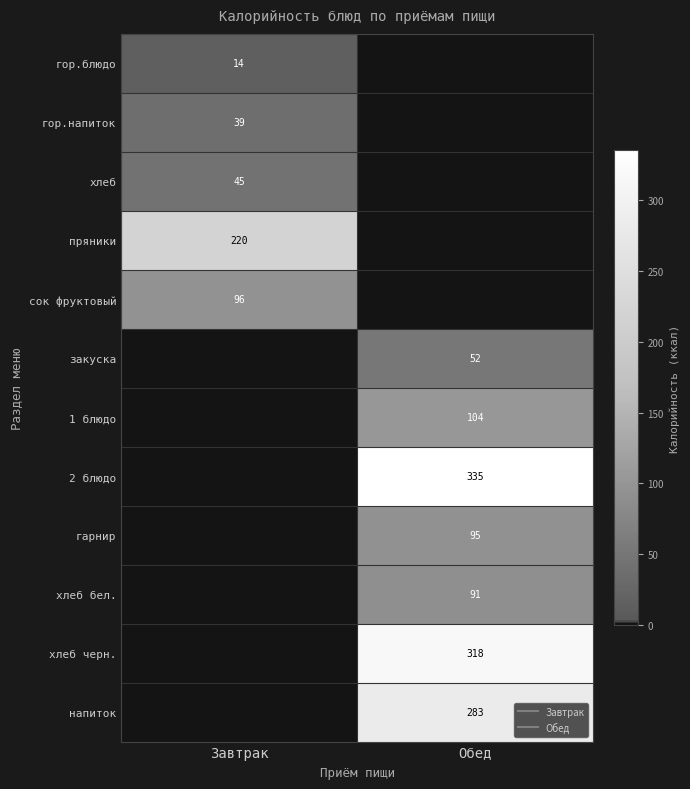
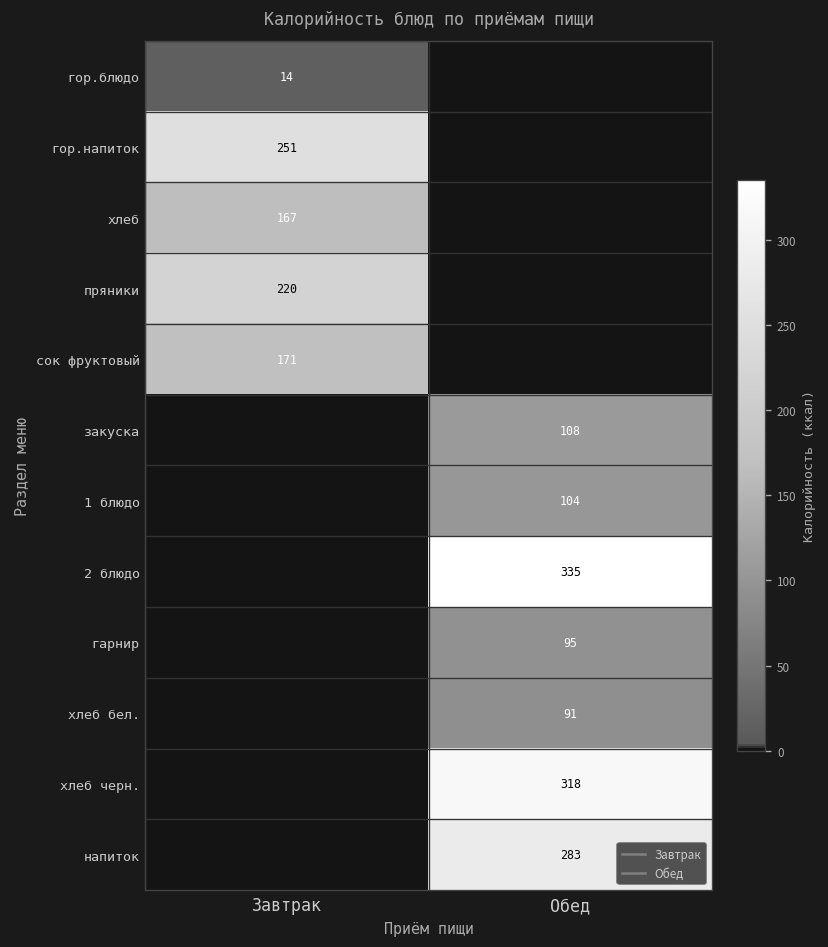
гор.напиток, Завтрак: 39 -> 251
хлеб, Завтрак: 45 -> 167
сок фруктовый, Завтрак: 96 -> 171
закуска, Обед: 52 -> 108
